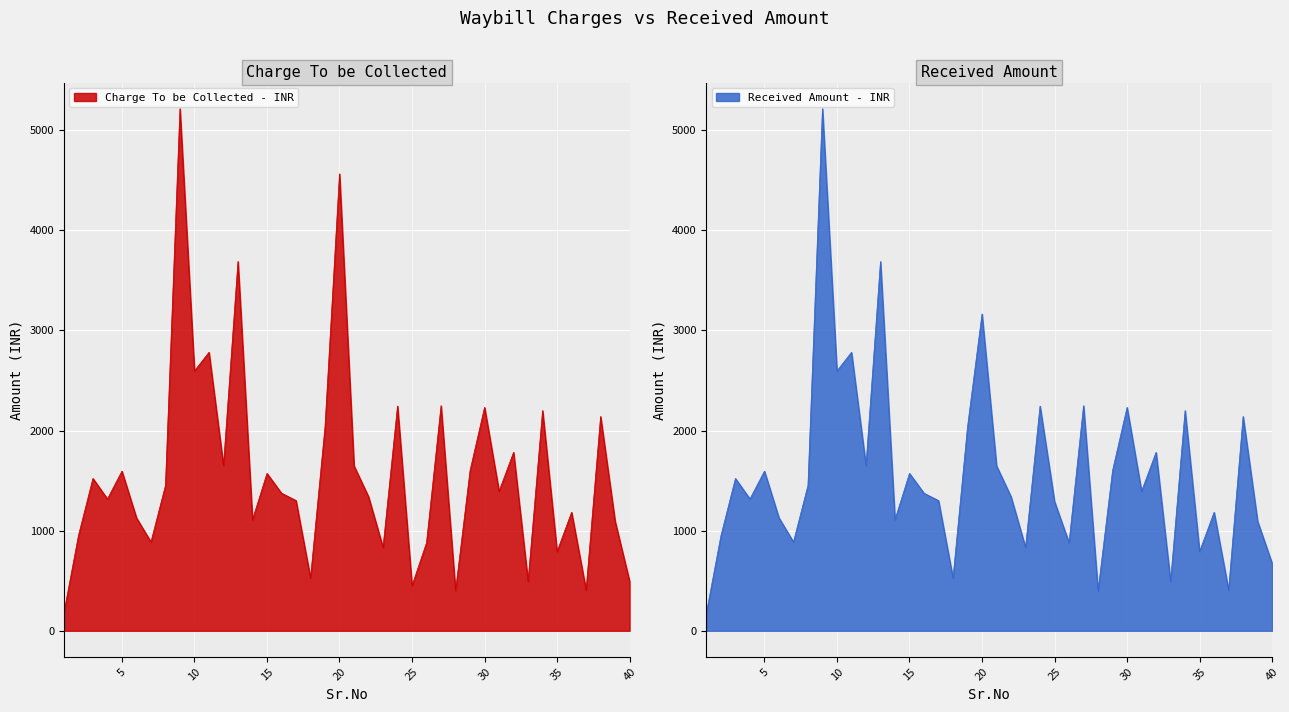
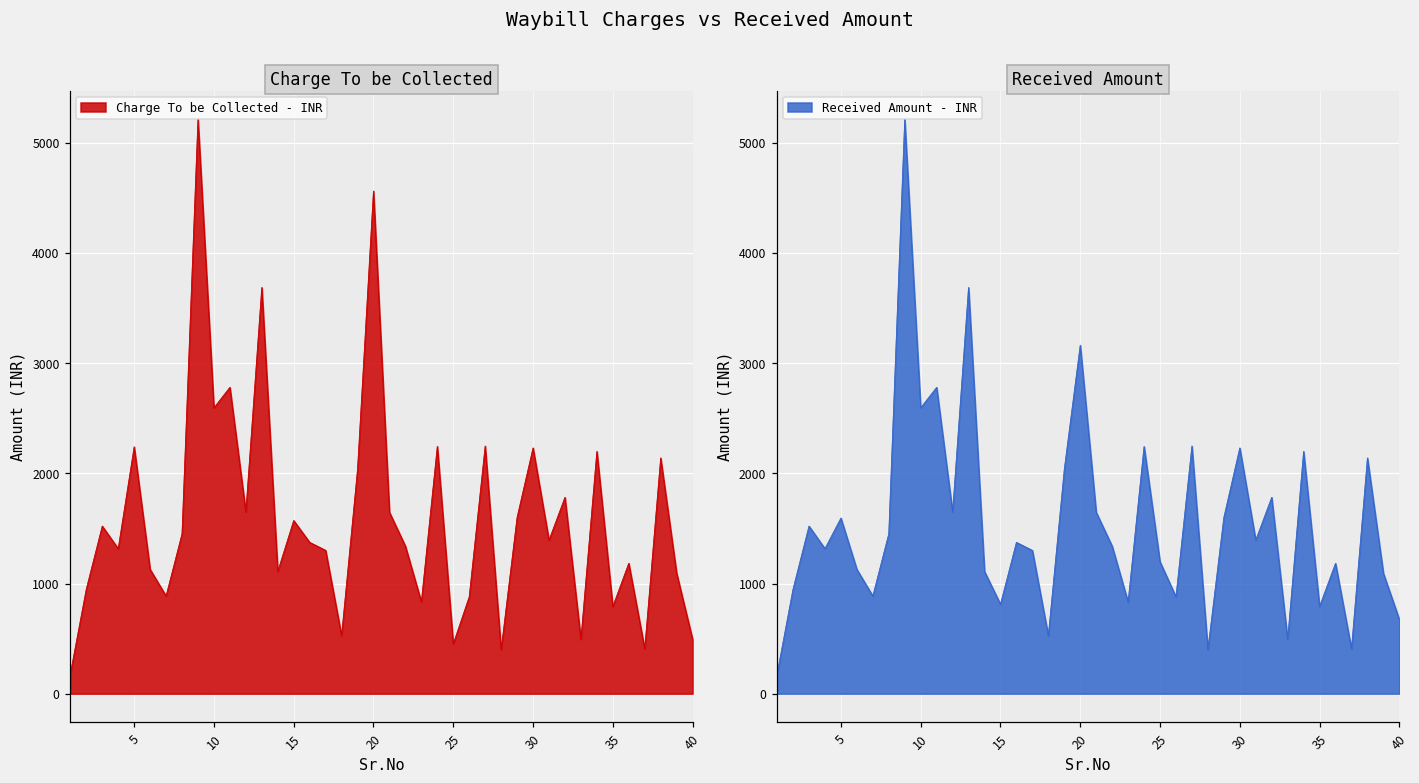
Charge To be Collected, 5: 1600 -> 2240
Received Amount, 15: 1570 -> 810
Received Amount, 25: 1290 -> 1200
